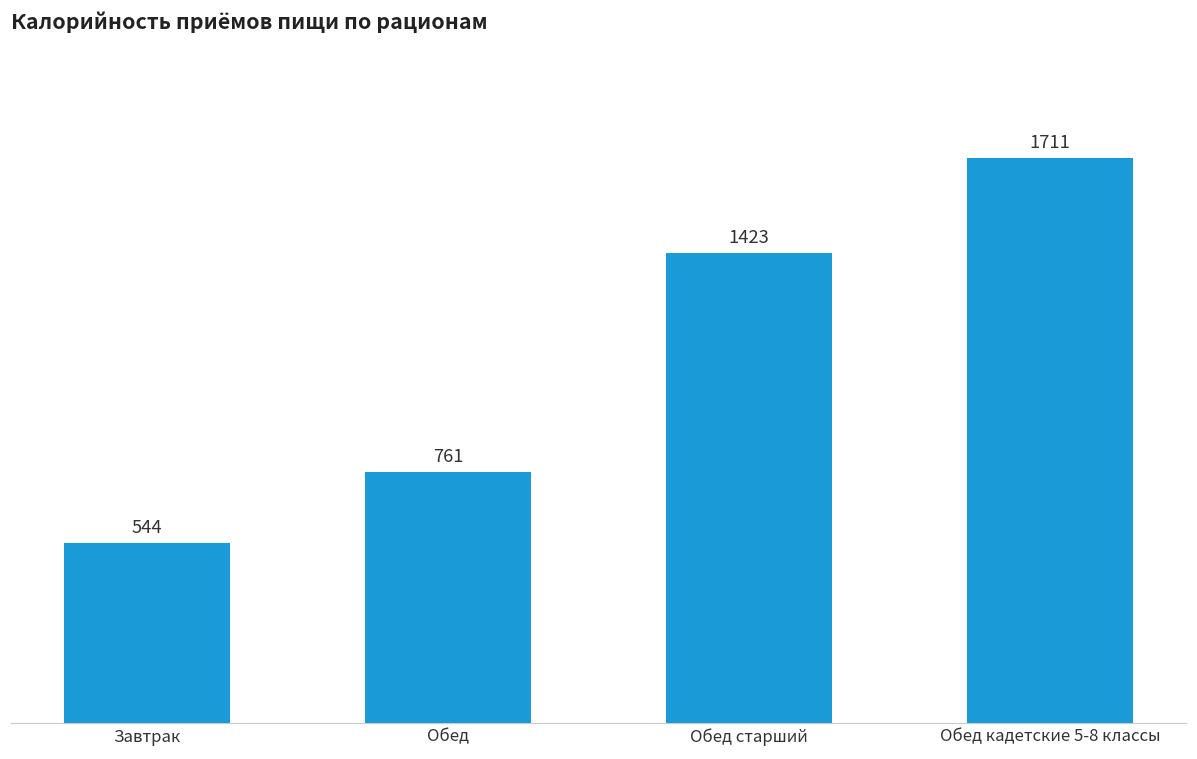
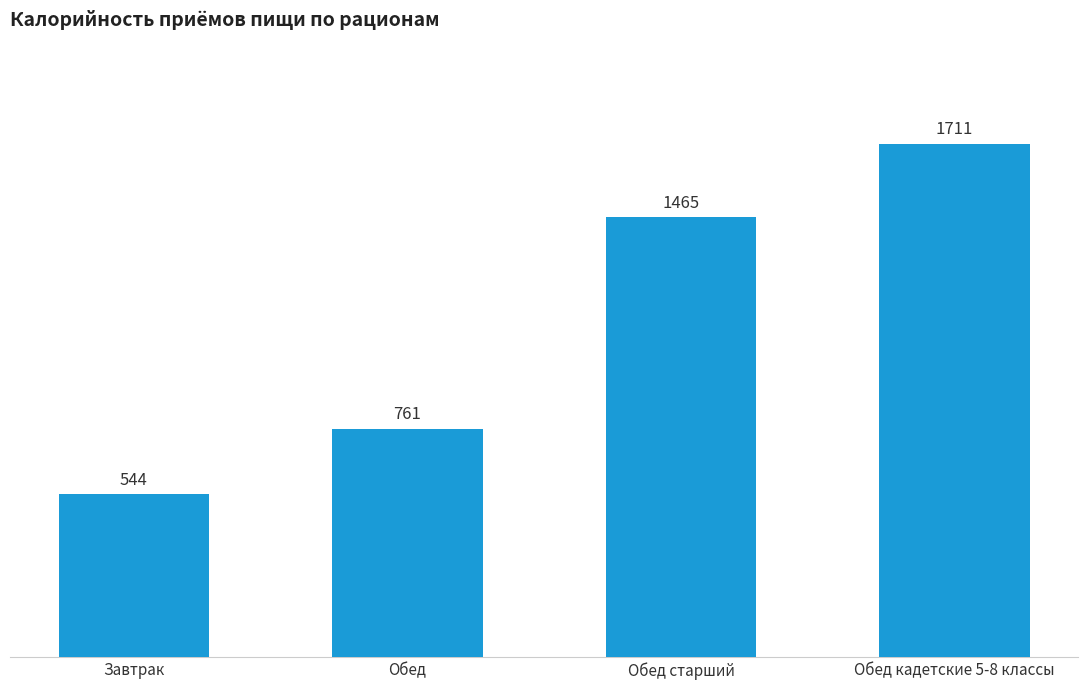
Обед старший: 1423 -> 1465
